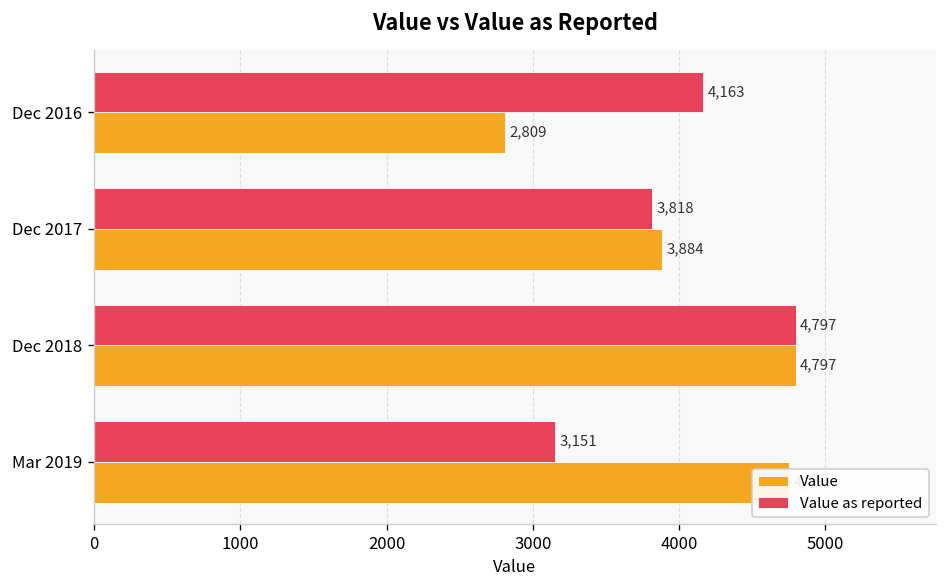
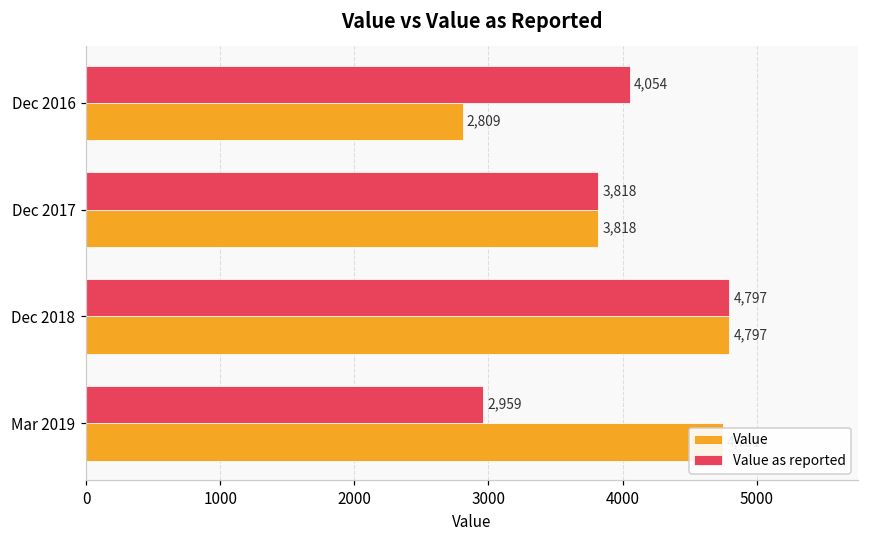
Value as reported, Dec 2016: 4,163 -> 4,054
Value, Dec 2017: 3,884 -> 3,818
Value as reported, Mar 2019: 3,151 -> 2,959
